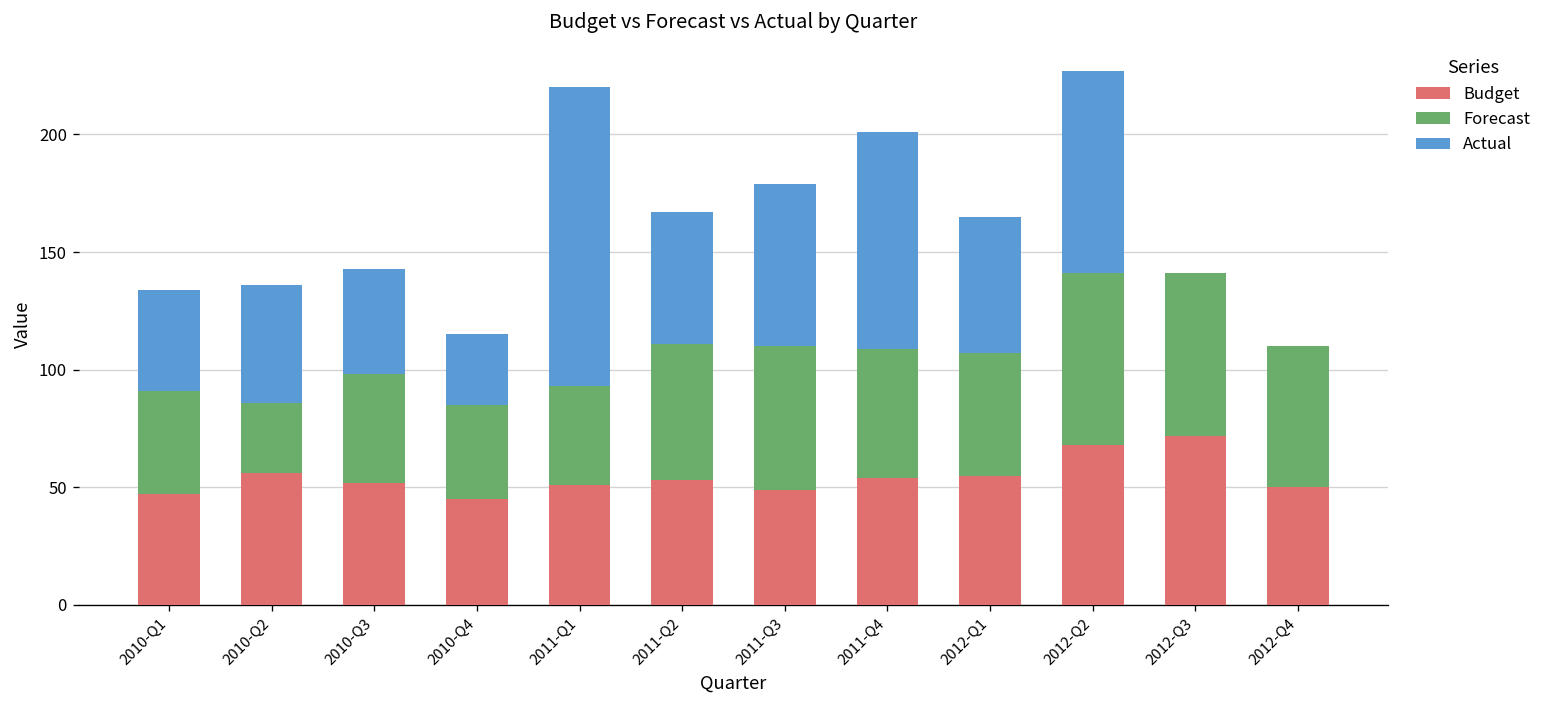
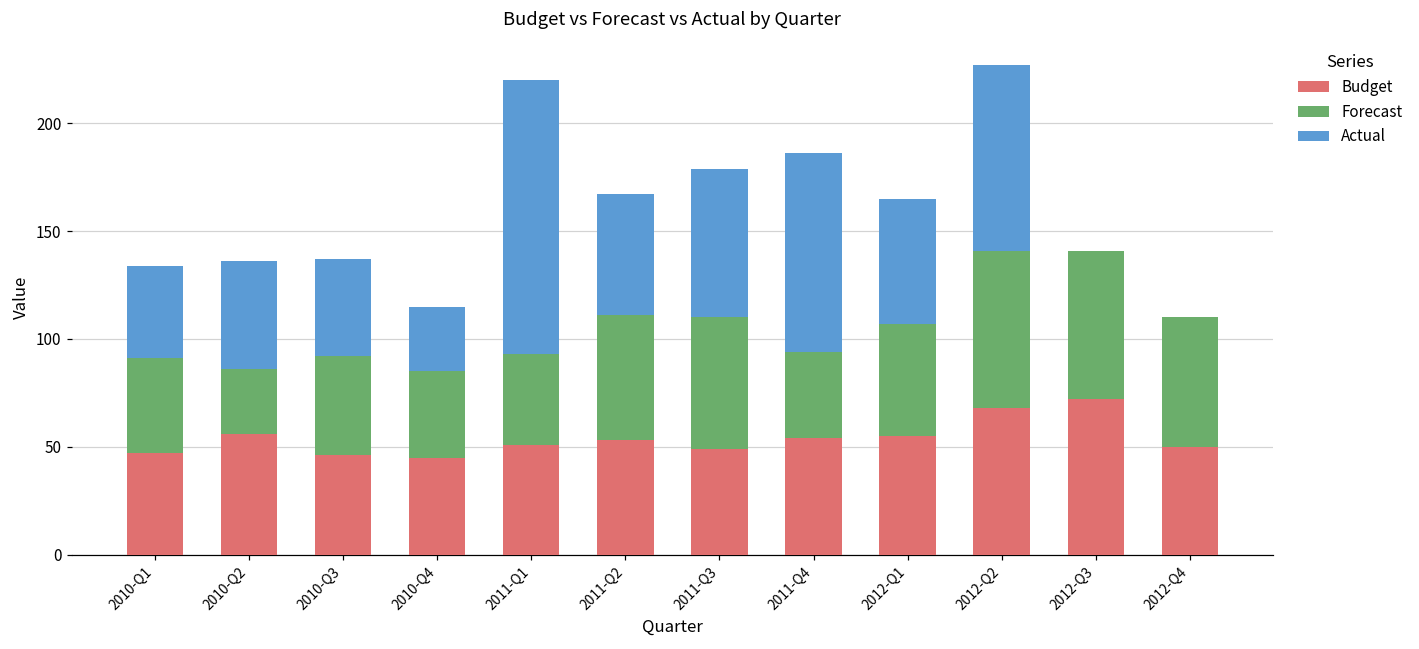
Budget, 2010-Q3: 52 -> 46
Forecast, 2011-Q4: 55 -> 40
